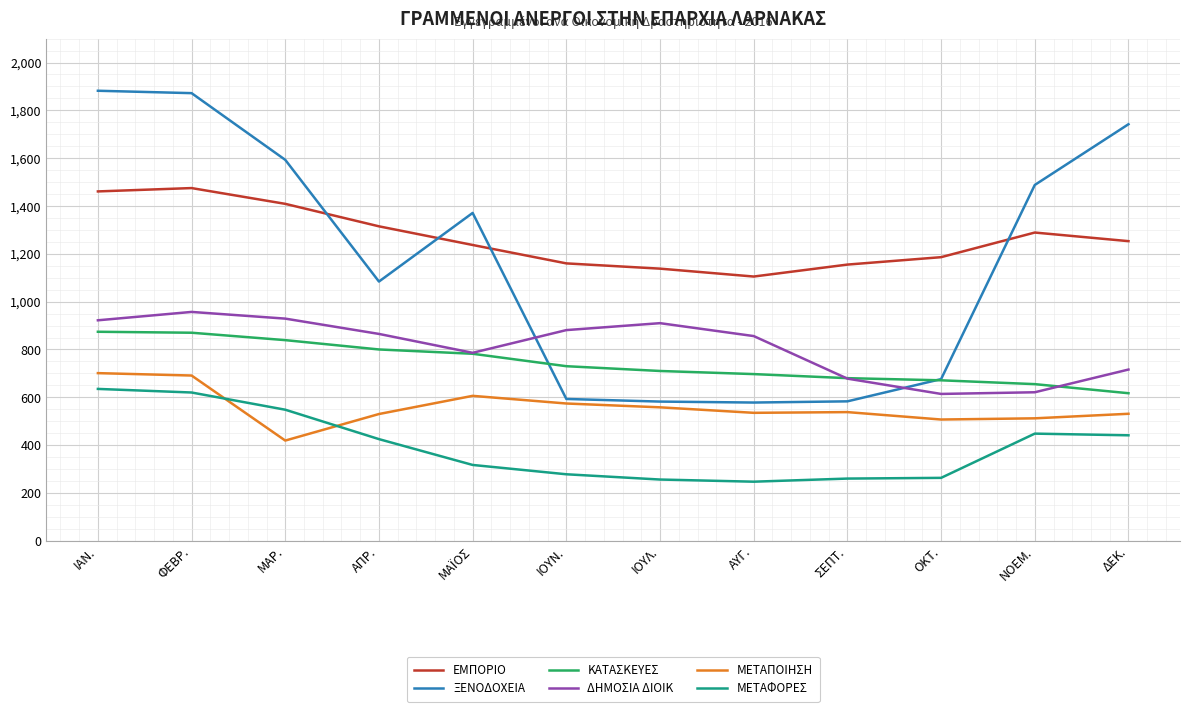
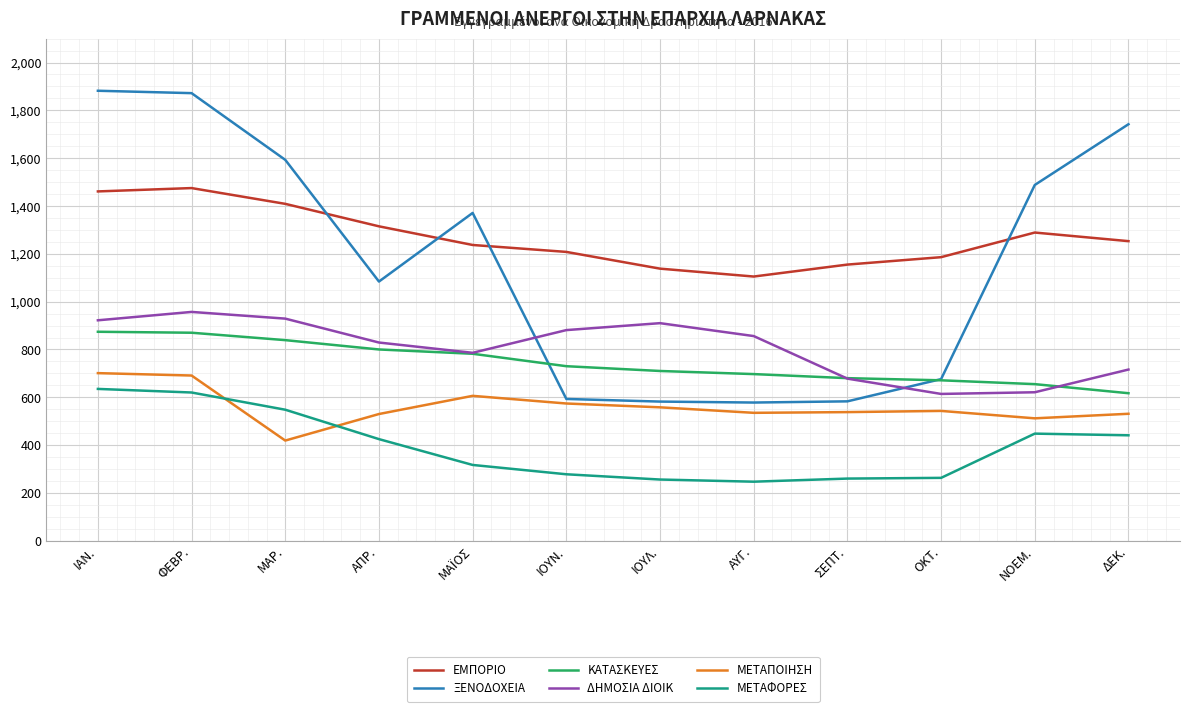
ΔΗΜΟΣΙΑ ΔΙΟΙΚ, ΑΠΡ.: 870 -> 830
ΕΜΠΟΡΙΟ, ΙΟΥΝ.: 1,160 -> 1,210
ΜΕΤΑΠΟΙΗΣΗ, ΟΚΤ.: 510 -> 540
